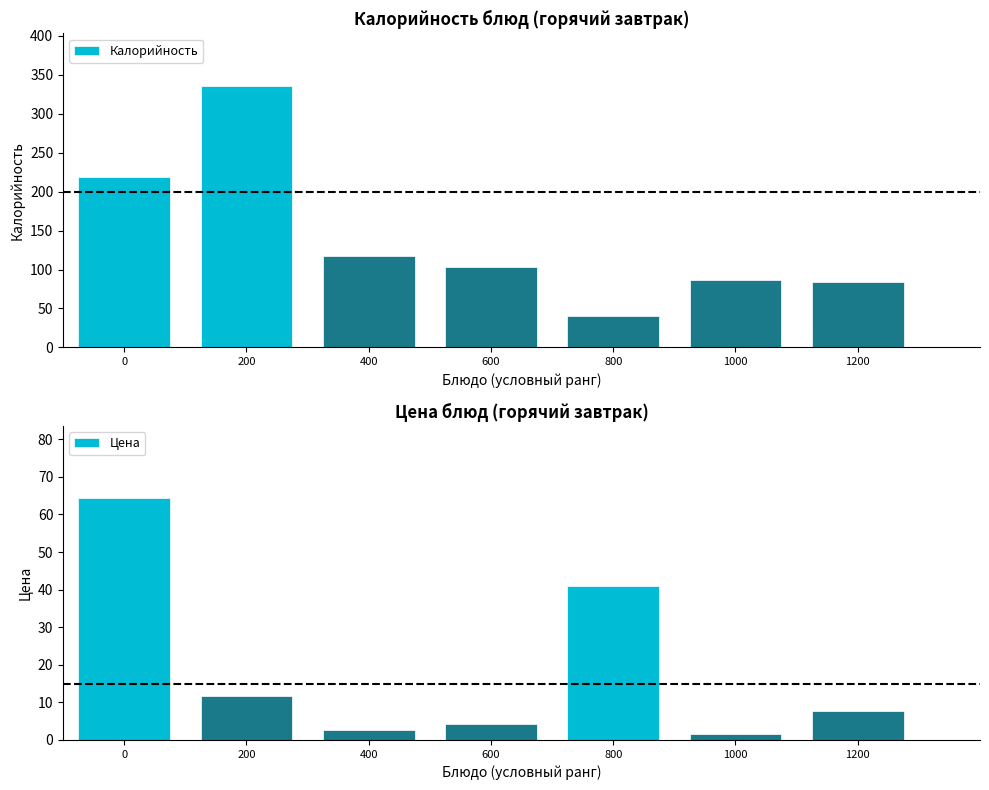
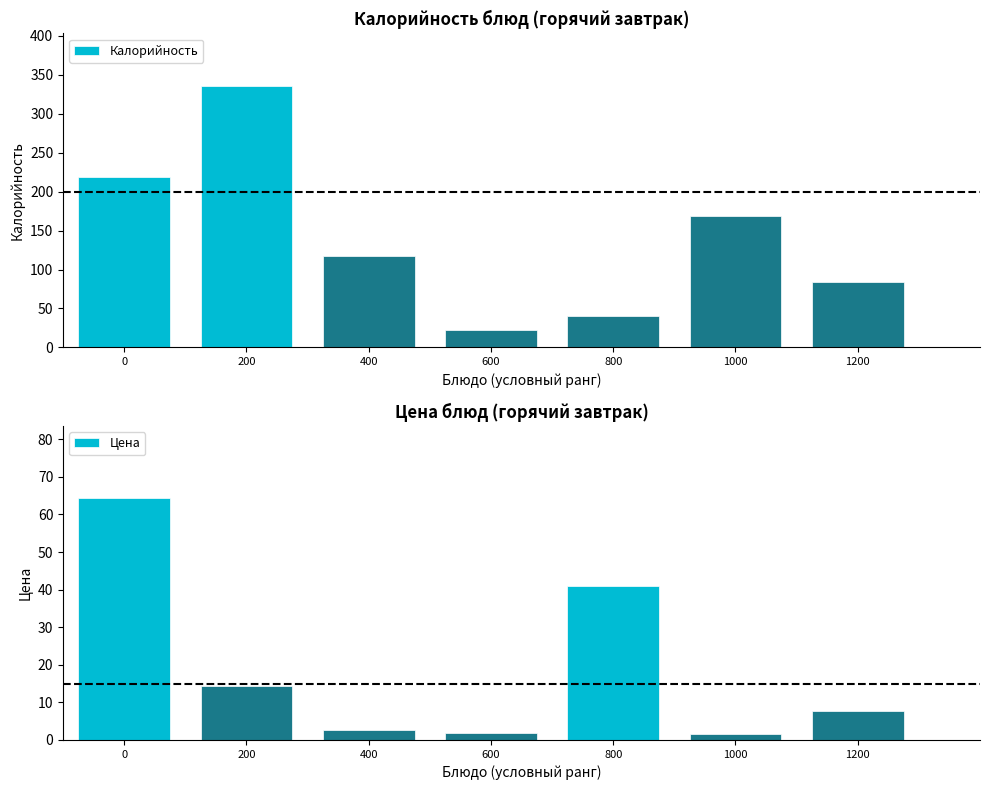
Калорийность блюд (горячий завтрак), 600: 100 -> 20
Калорийность блюд (горячий завтрак), 1000: 90 -> 170
Цена блюд (горячий завтрак), 200: 12 -> 14
Цена блюд (горячий завтрак), 600: 4 -> 2
